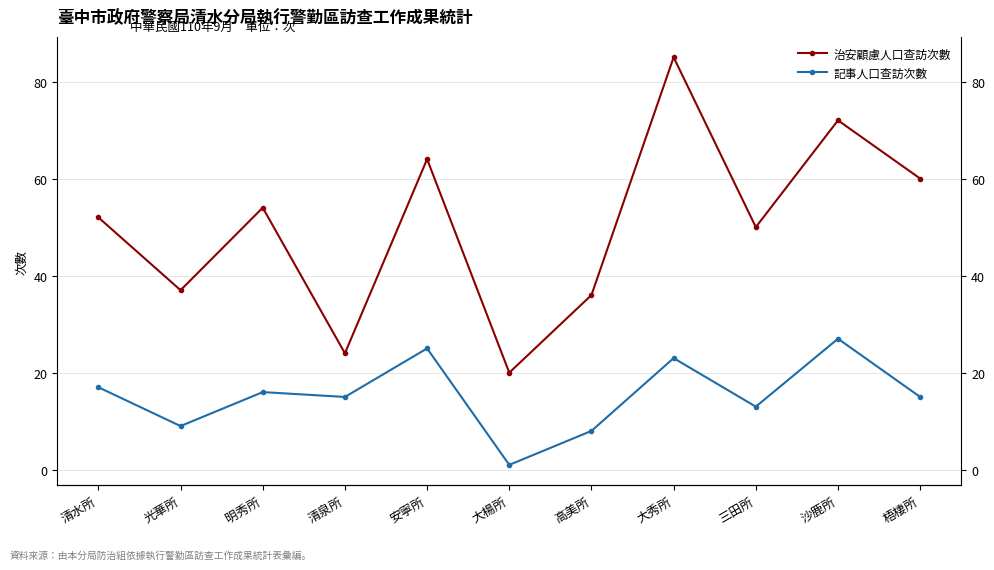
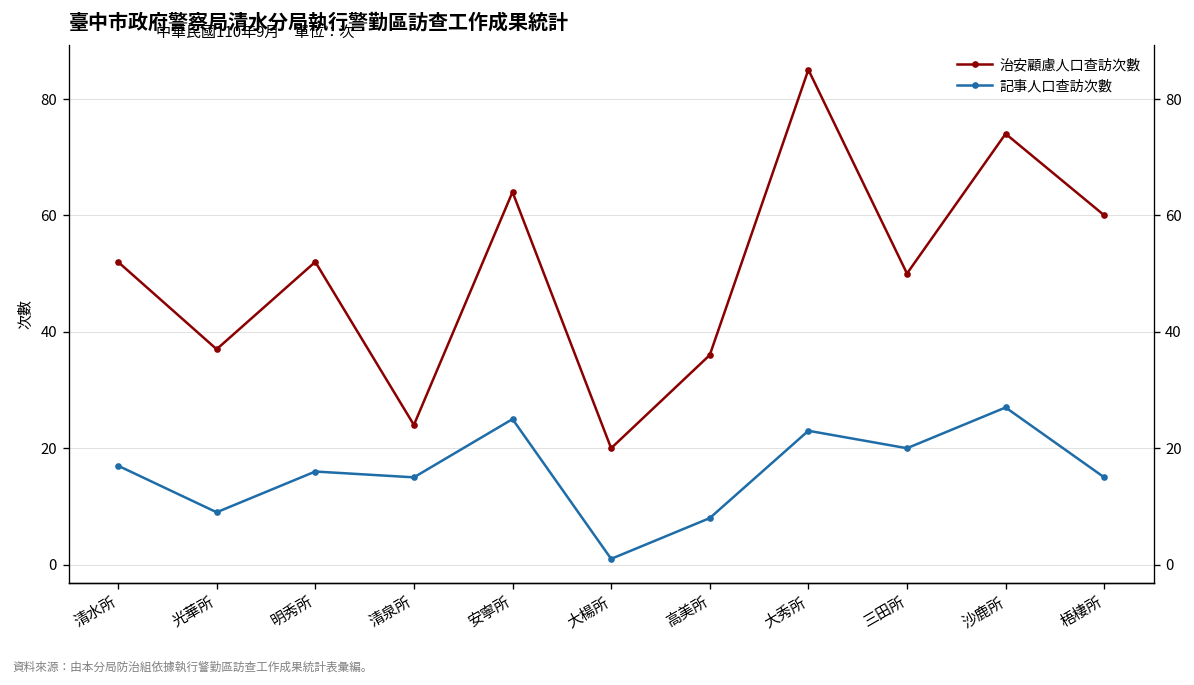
治安顧慮人口查訪次數, 明秀所: 54 -> 52
記事人口查訪次數, 三田所: 13 -> 20
治安顧慮人口查訪次數, 沙鹿所: 72 -> 74
